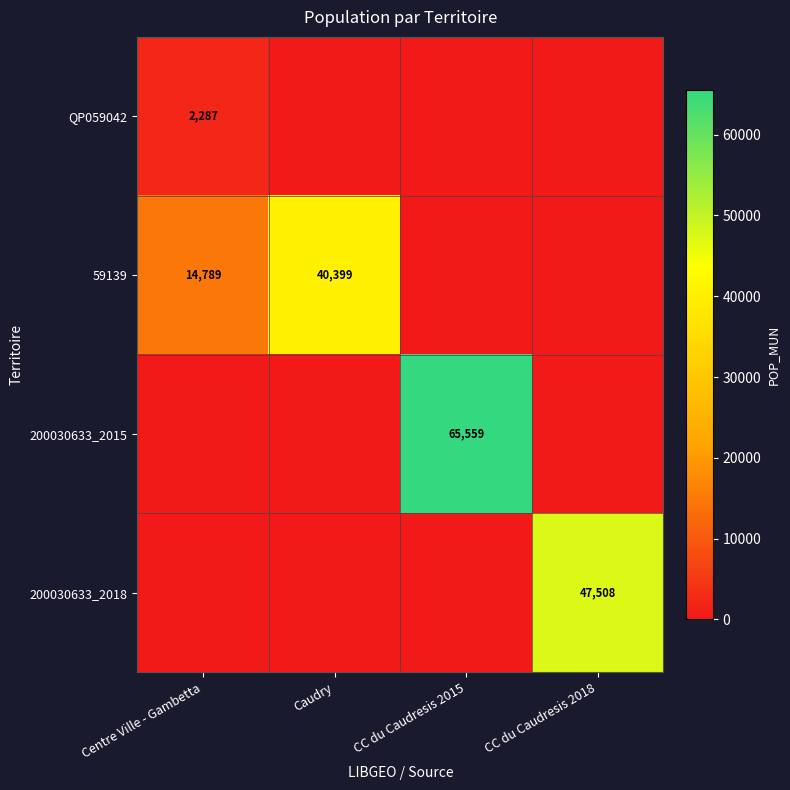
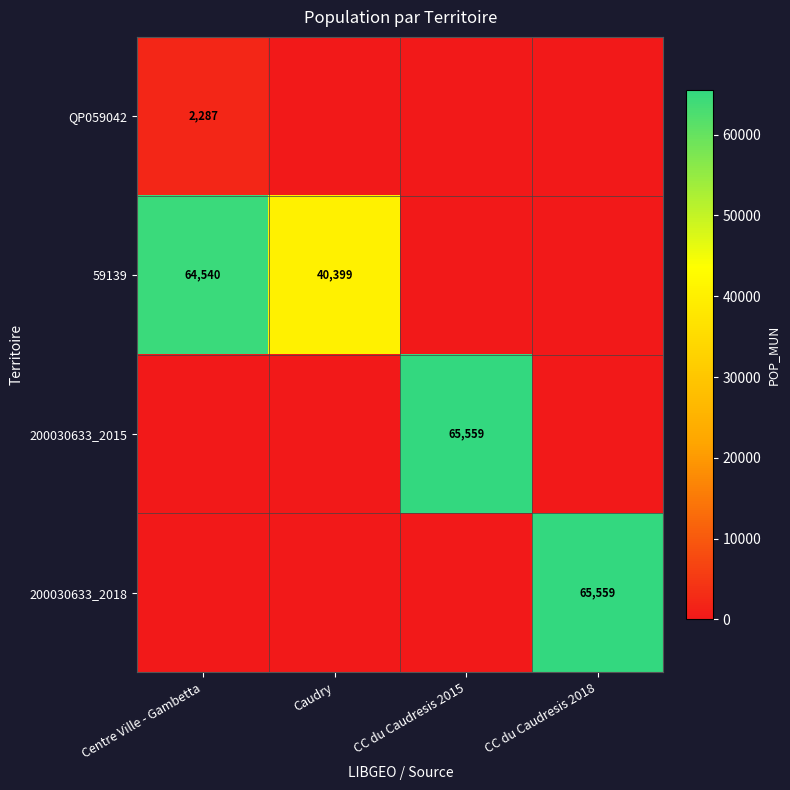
59139, Centre Ville - Gambetta: 14,789 -> 64,540
200030633_2018, CC du Caudresis 2018: 47,508 -> 65,559
